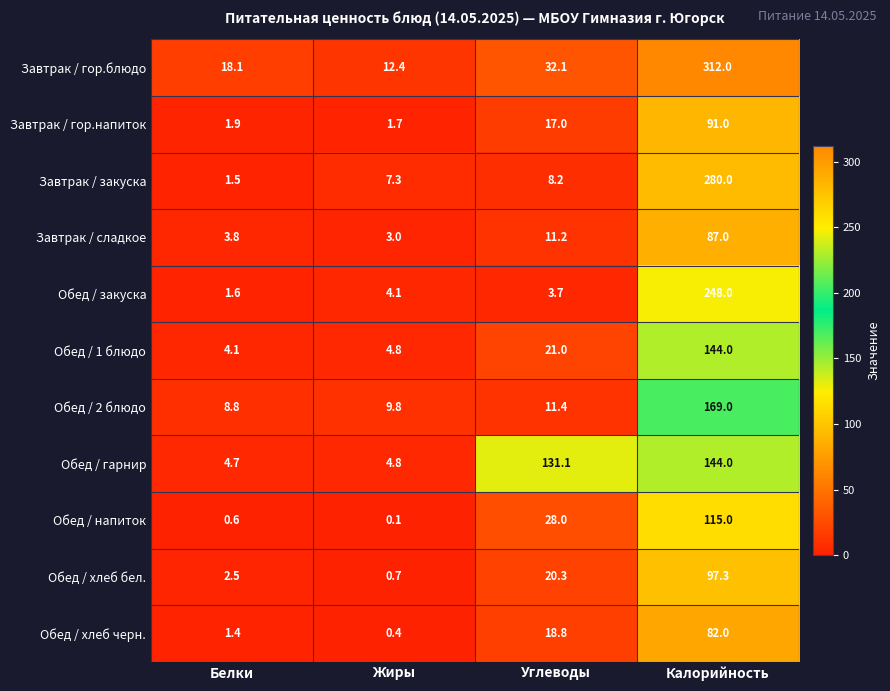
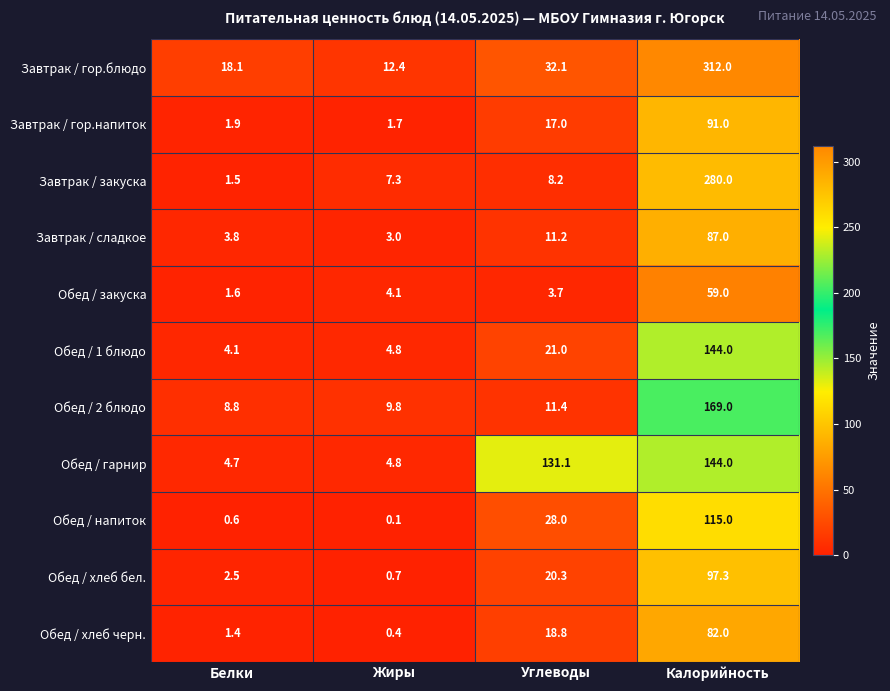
Обед / закуска, Калорийность: 248.0 -> 59.0
